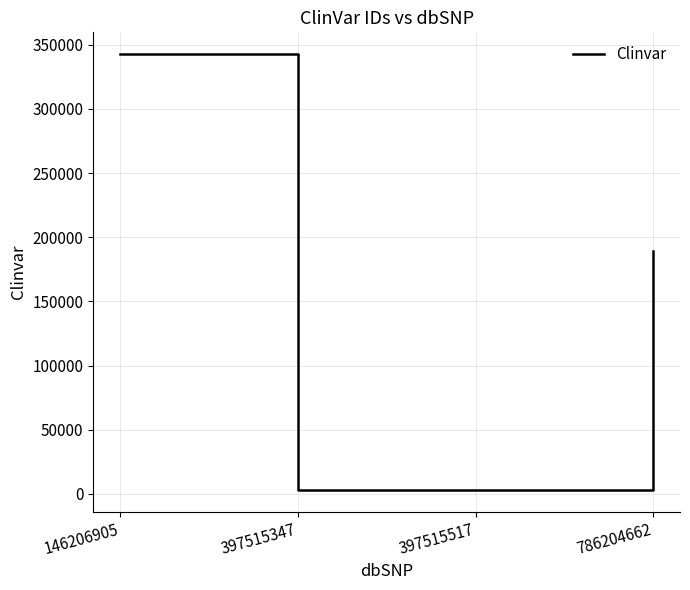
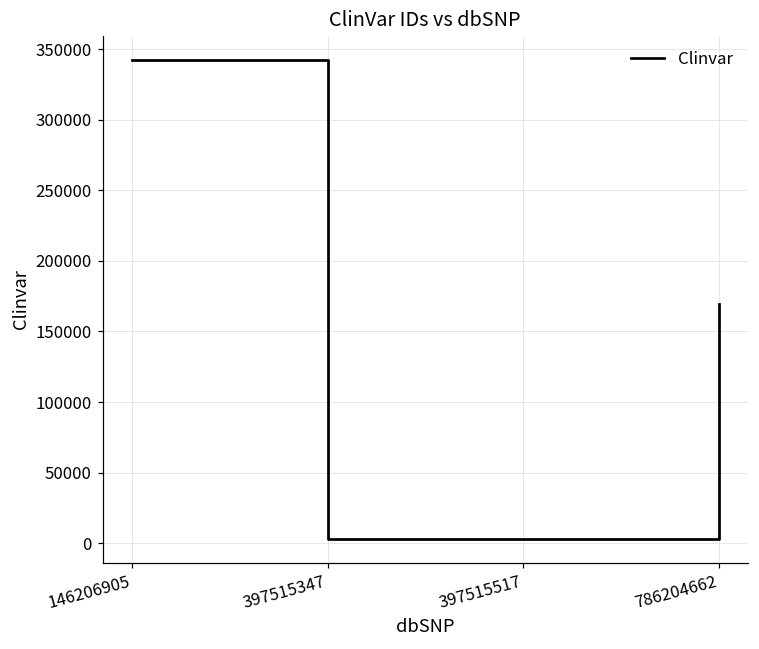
786204662: 189000 -> 170000
